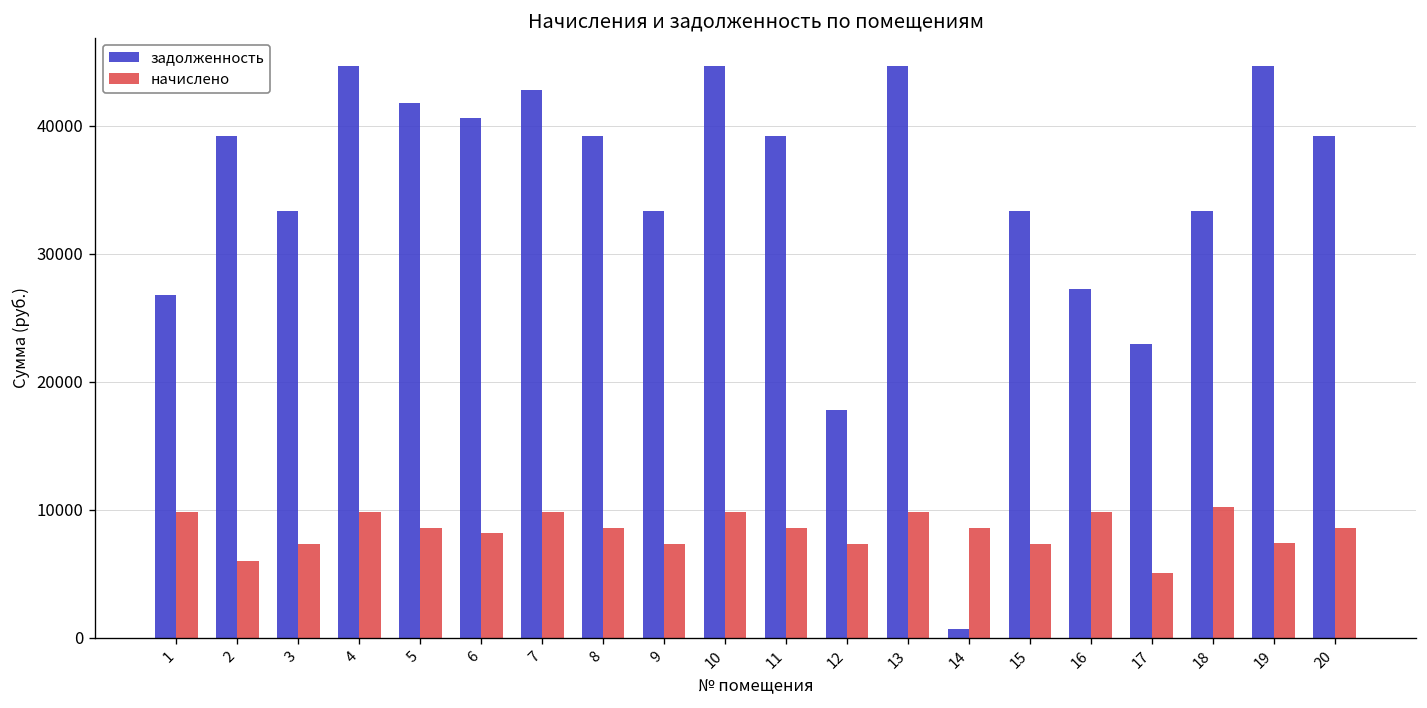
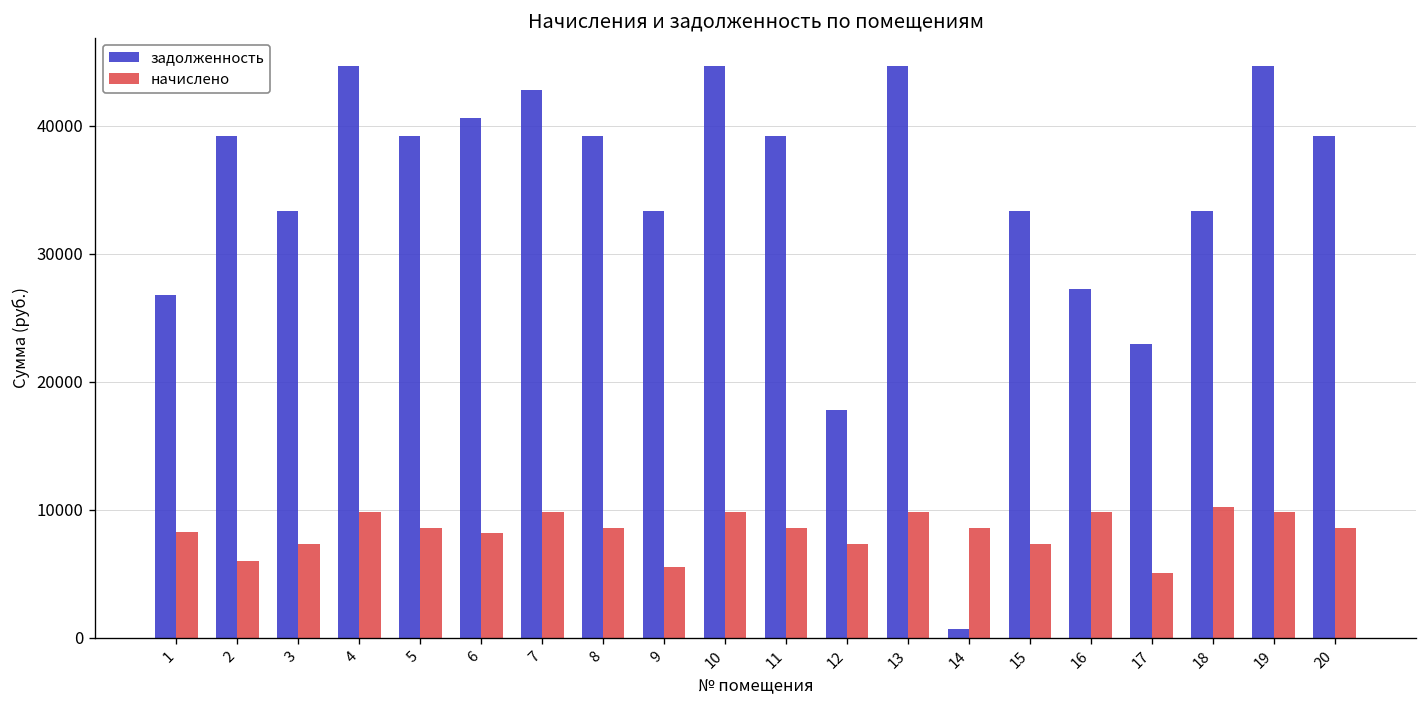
начислено, 1: 9800 -> 8300
задолженность, 5: 41800 -> 39200
начислено, 9: 7300 -> 5500
начислено, 19: 7400 -> 9800
